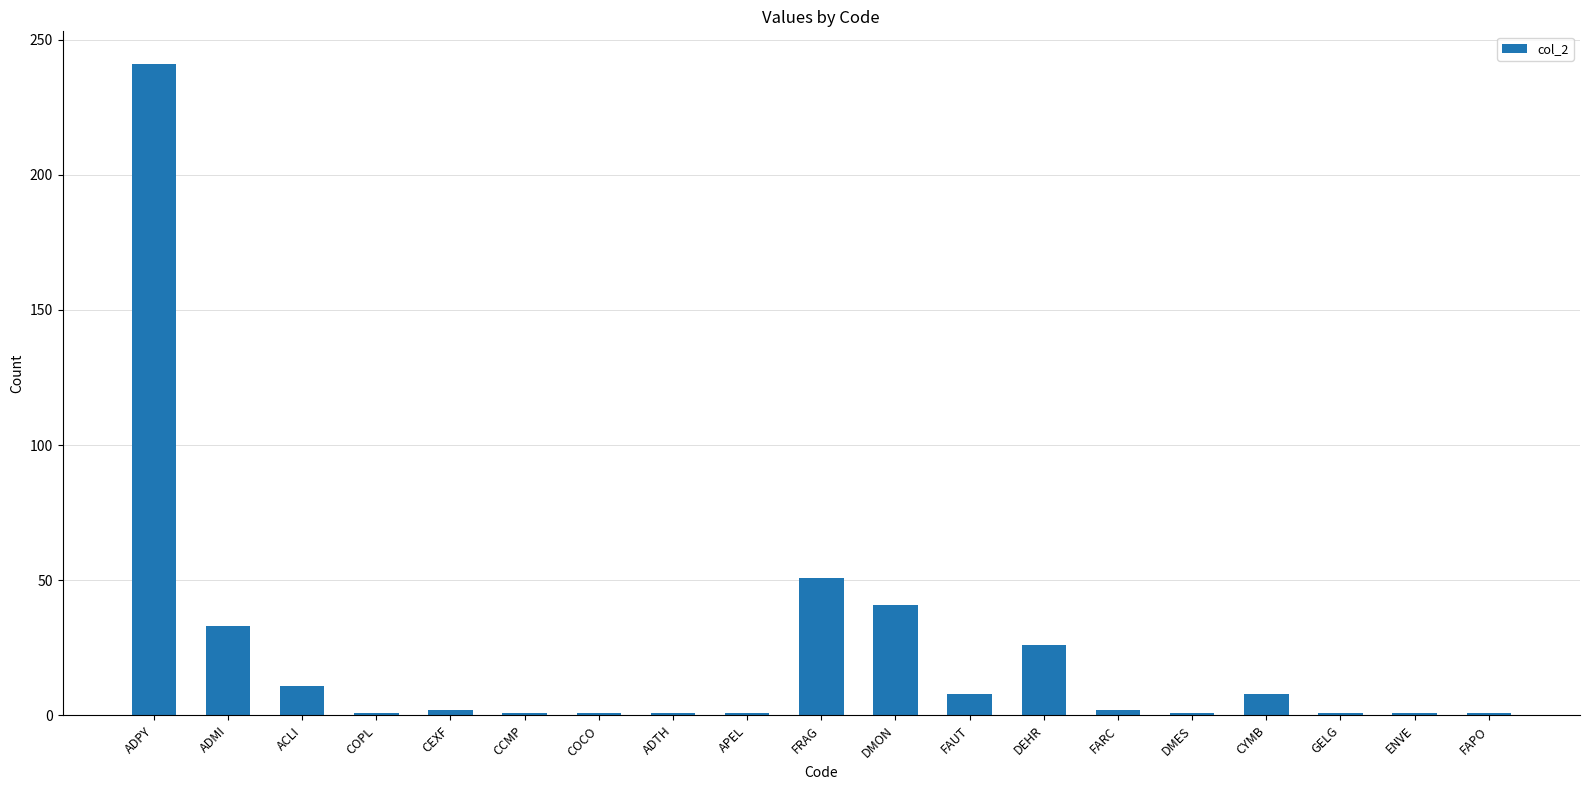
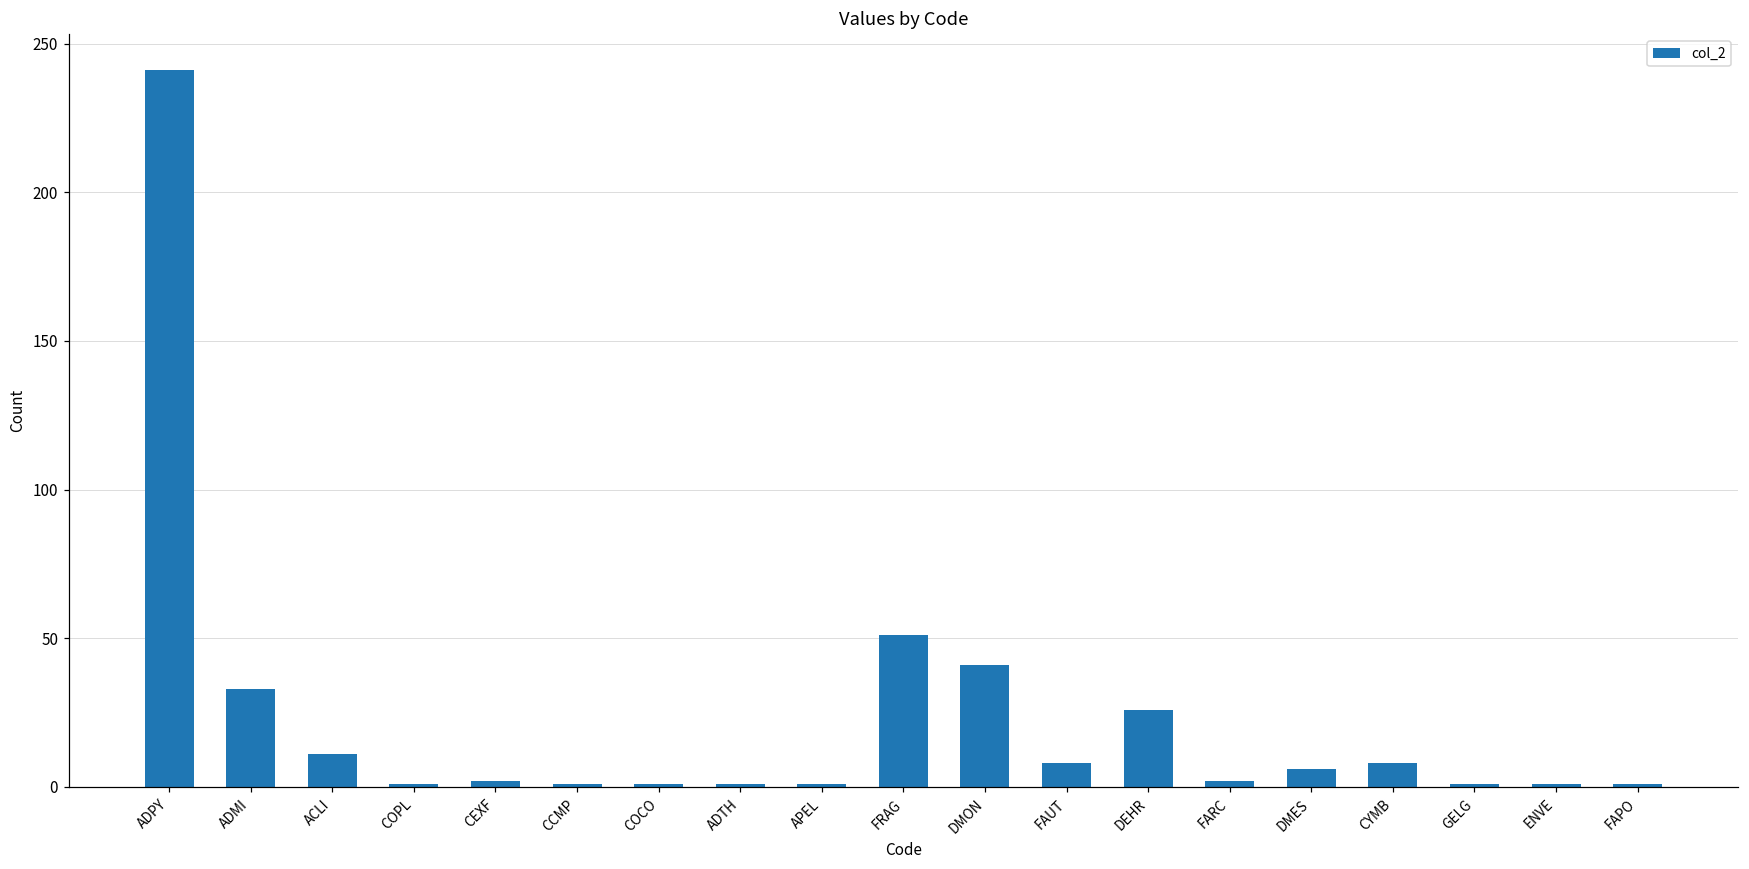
DMES: 1 -> 6
